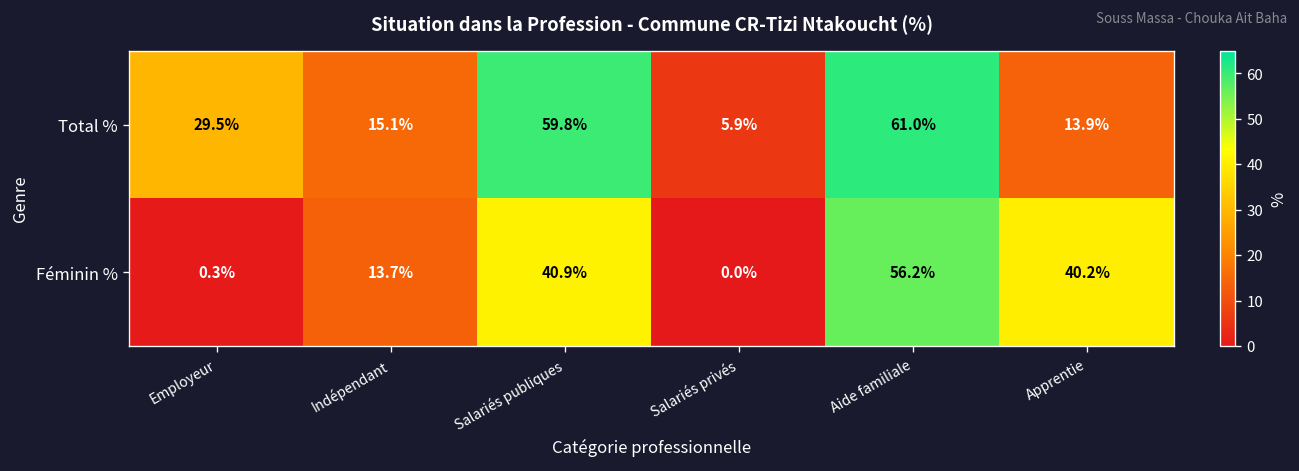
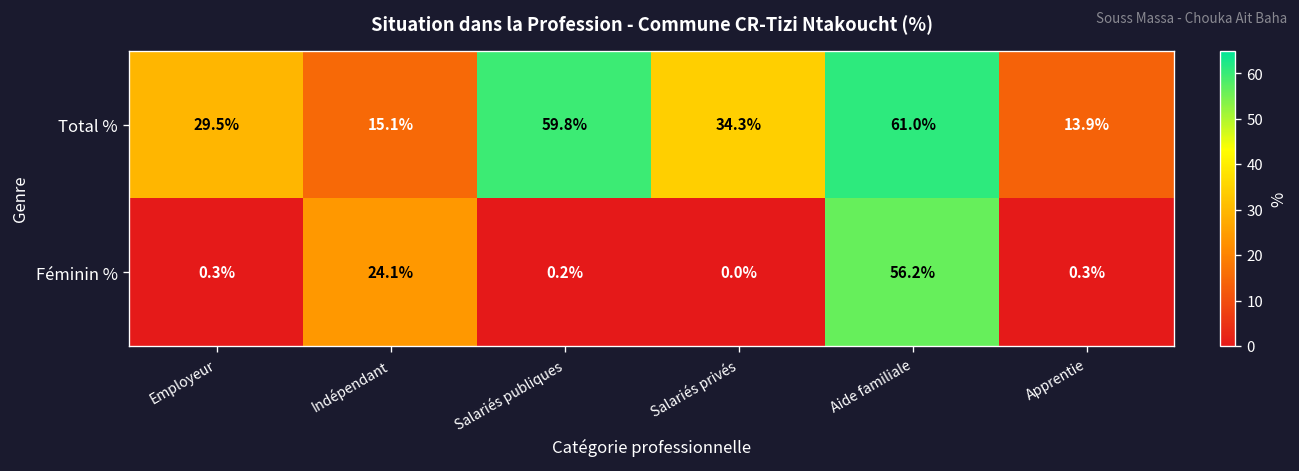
Total %, Salariés privés: 5.9% -> 34.3%
Féminin %, Indépendant: 13.7% -> 24.1%
Féminin %, Salariés publiques: 40.9% -> 0.2%
Féminin %, Apprentie: 40.2% -> 0.3%
